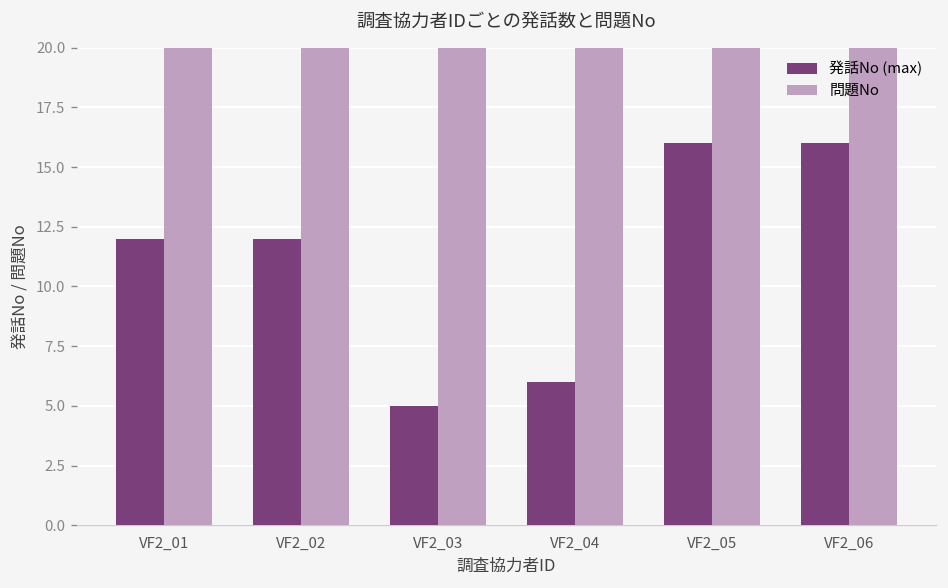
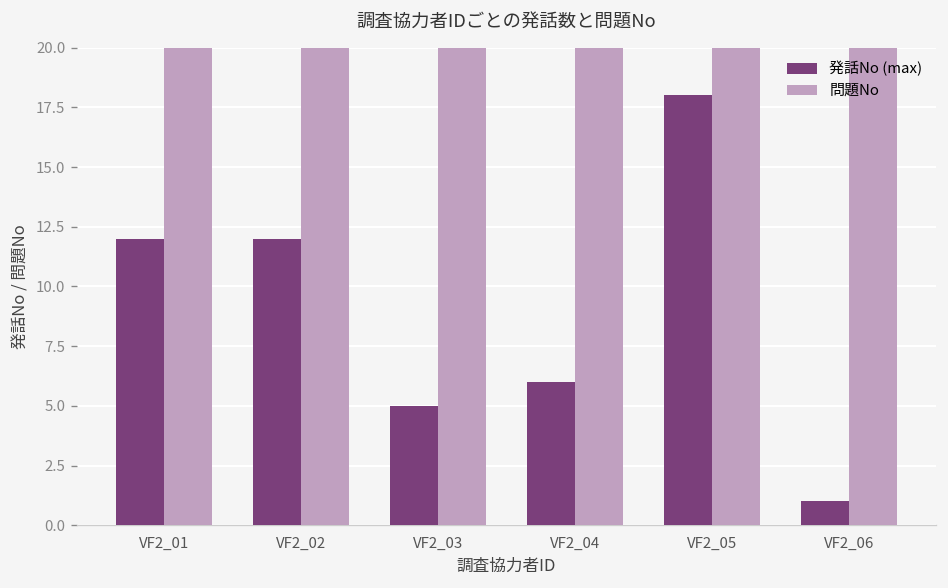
発話No (max), VF2_05: 16 -> 18
発話No (max), VF2_06: 16 -> 1
